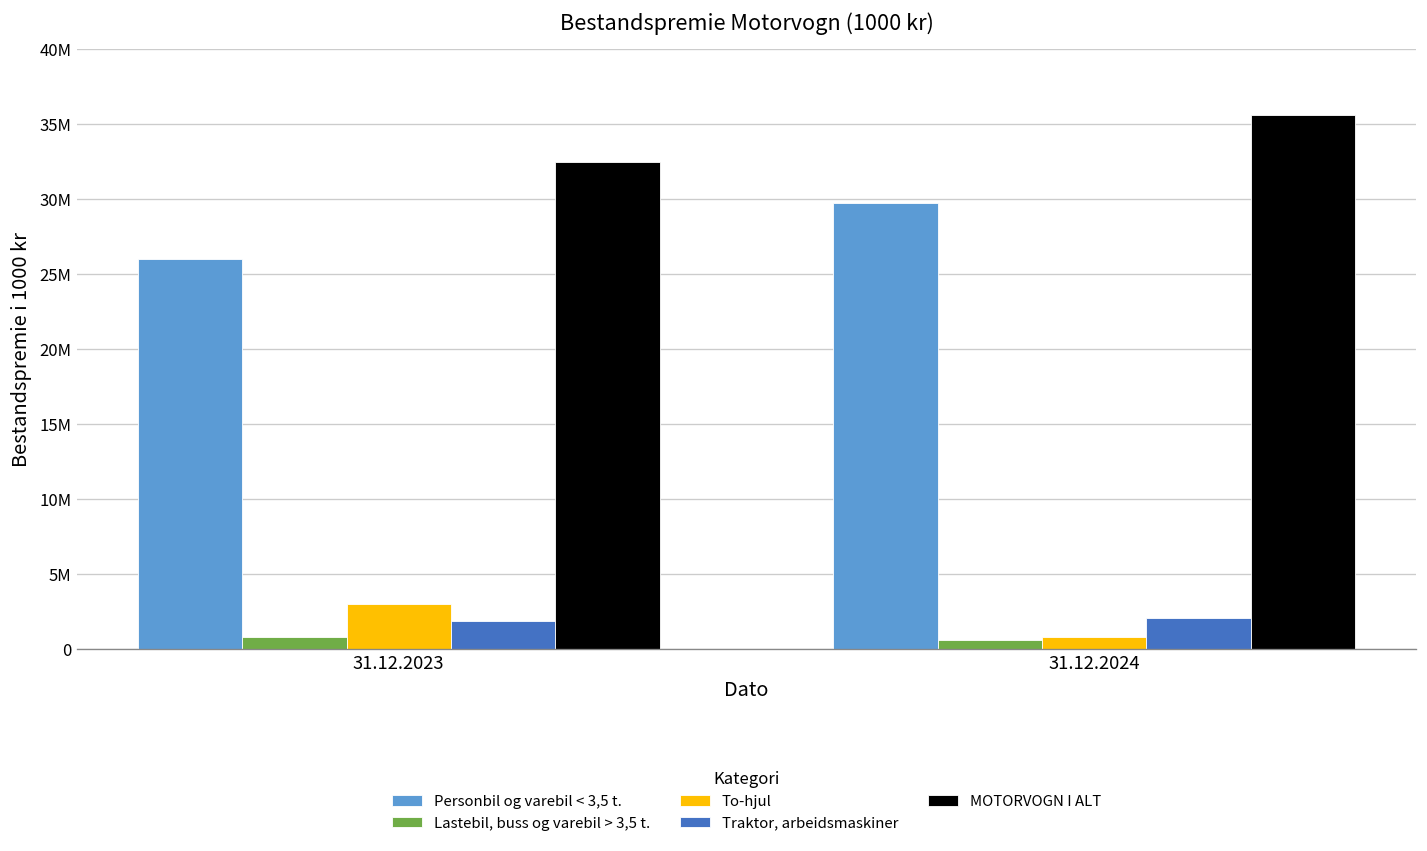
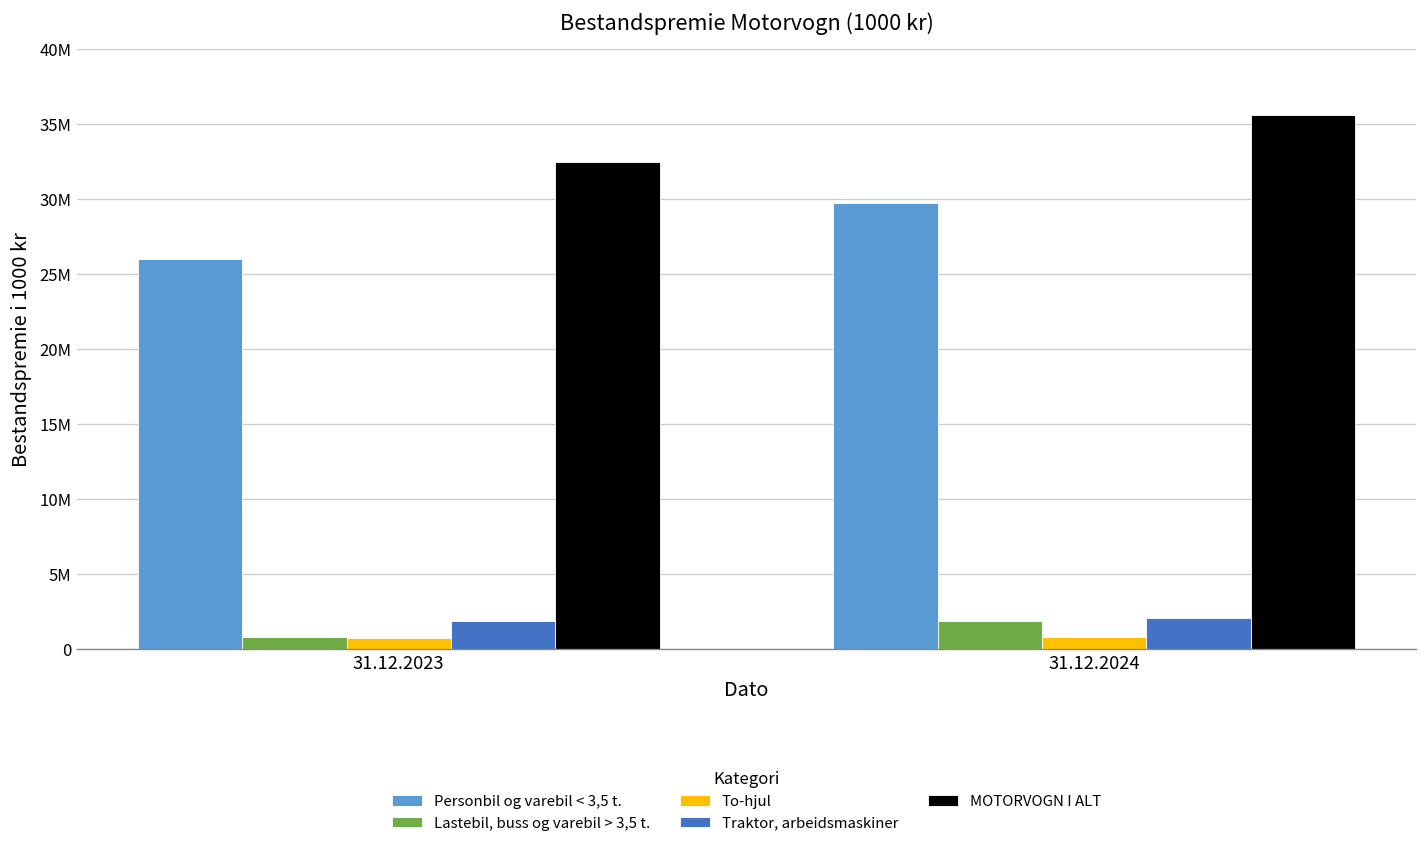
To-hjul, 31.12.2023: 3000000 -> 700000
Lastebil, buss og varebil > 3,5 t., 31.12.2024: 500000 -> 1900000
